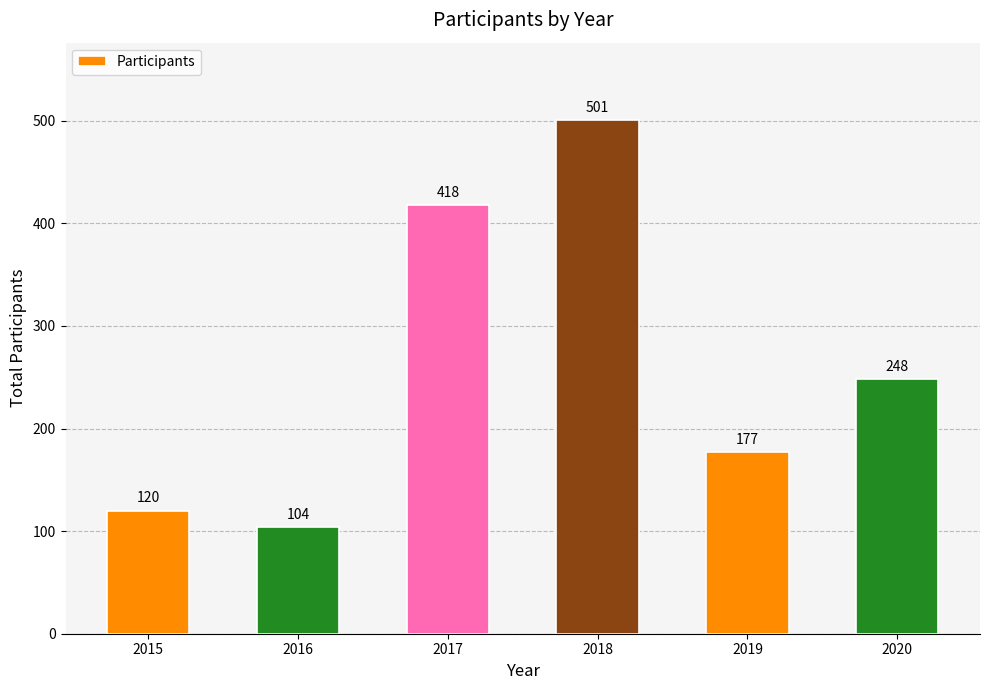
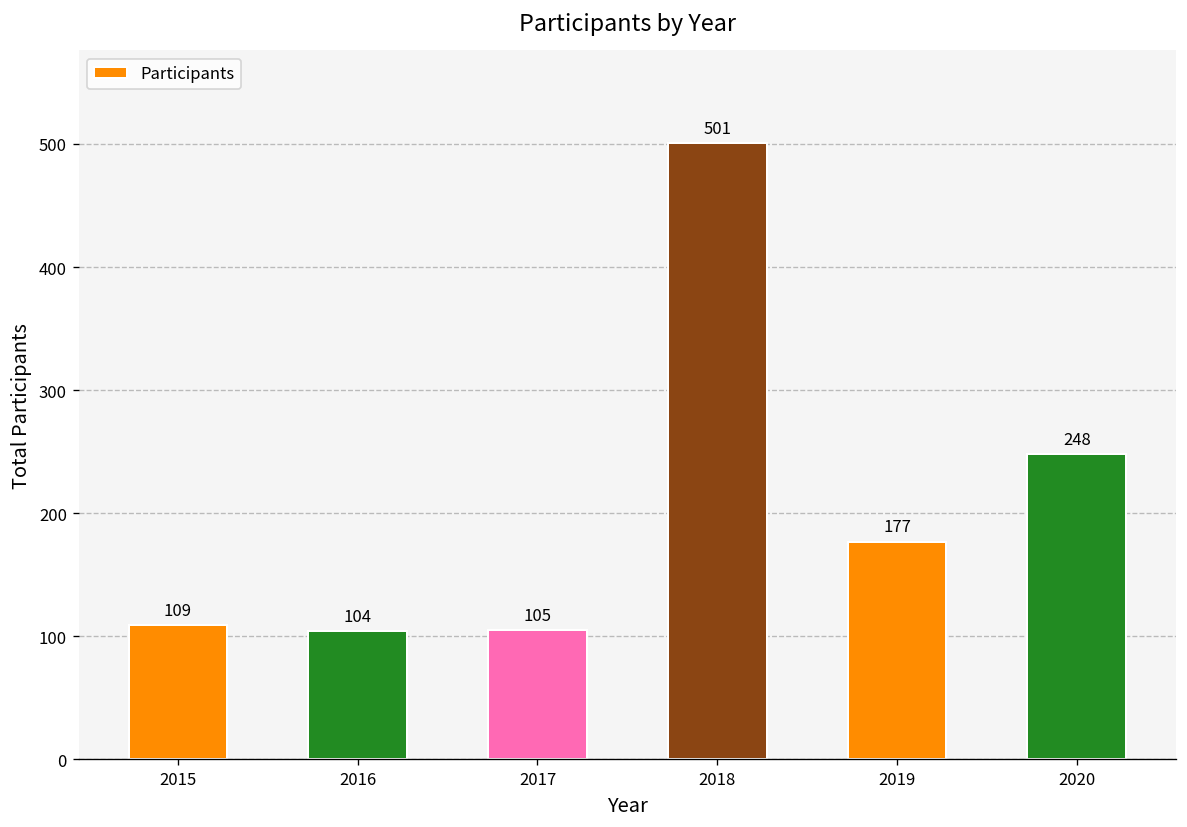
2015: 120 -> 109
2017: 418 -> 105
